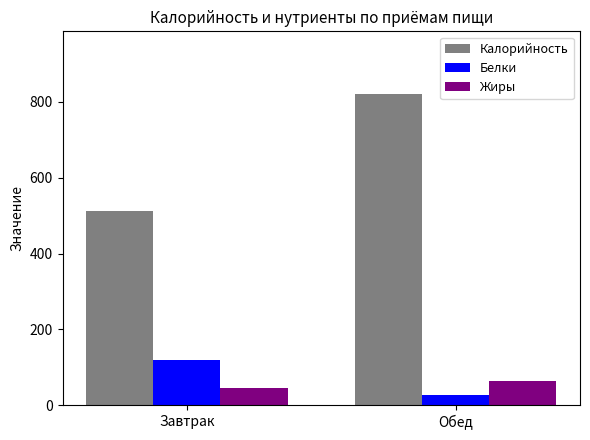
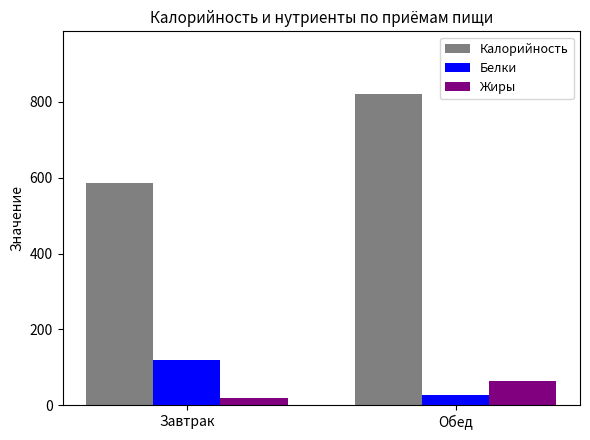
Калорийность, Завтрак: 510 -> 590
Жиры, Завтрак: 40 -> 20
